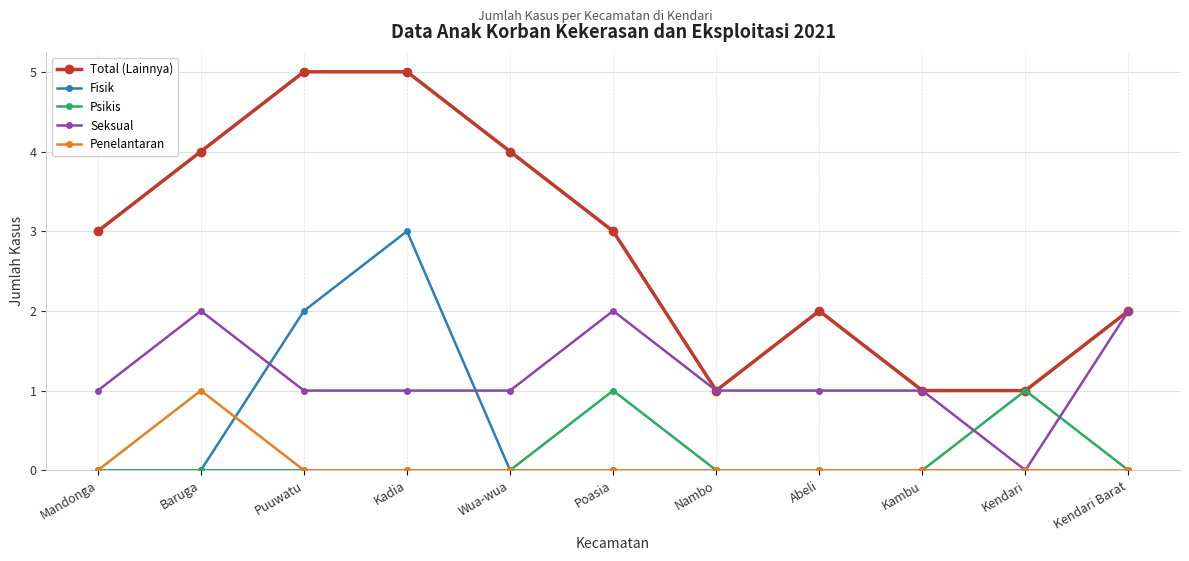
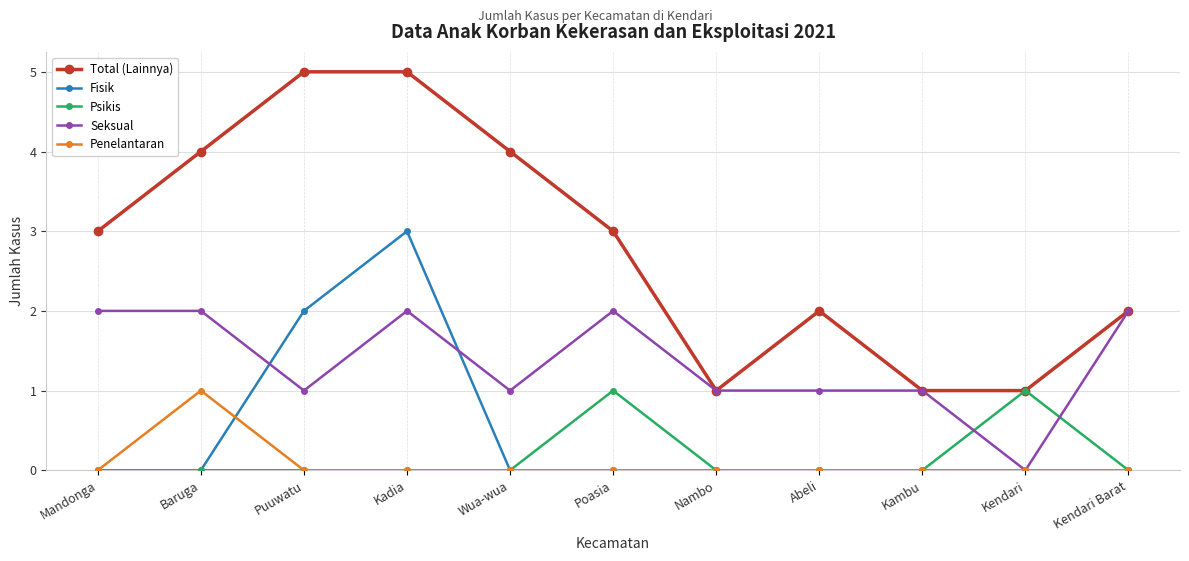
Seksual, Mandonga: 1 -> 2
Seksual, Kadia: 1 -> 2
